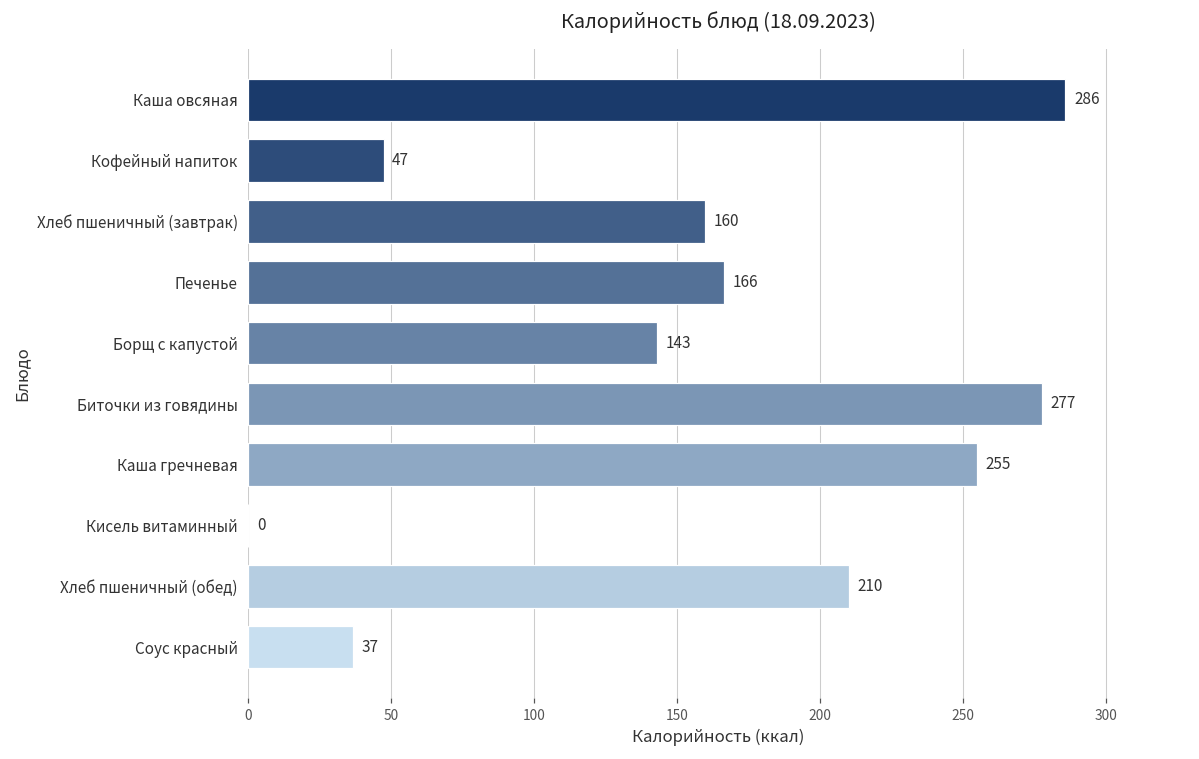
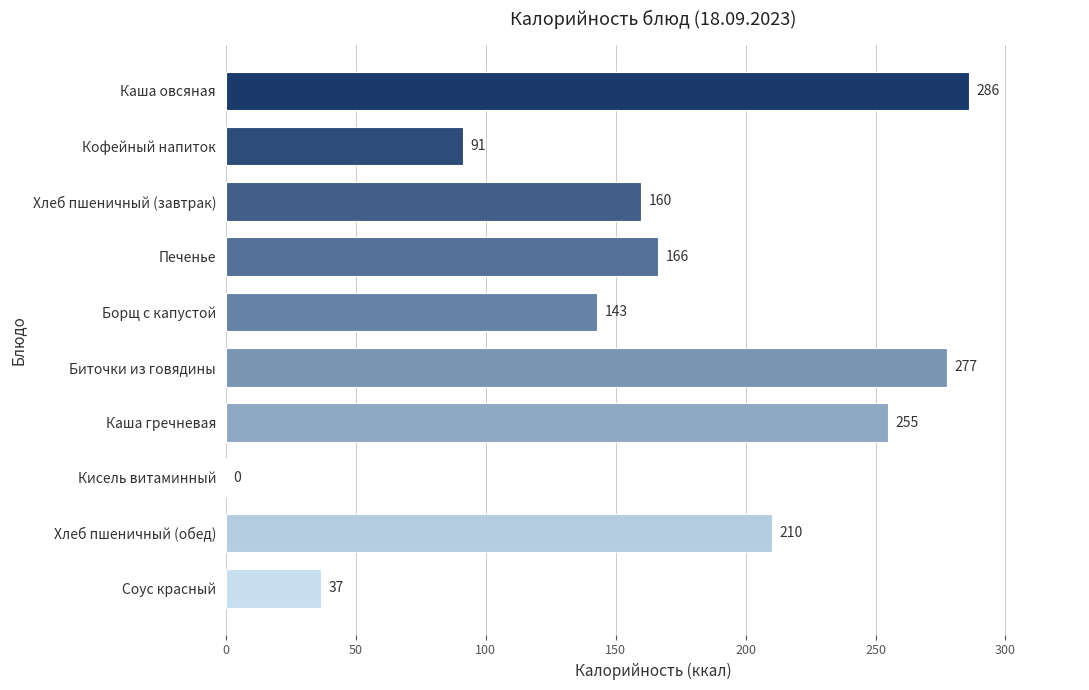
Кофейный напиток: 47 -> 91
